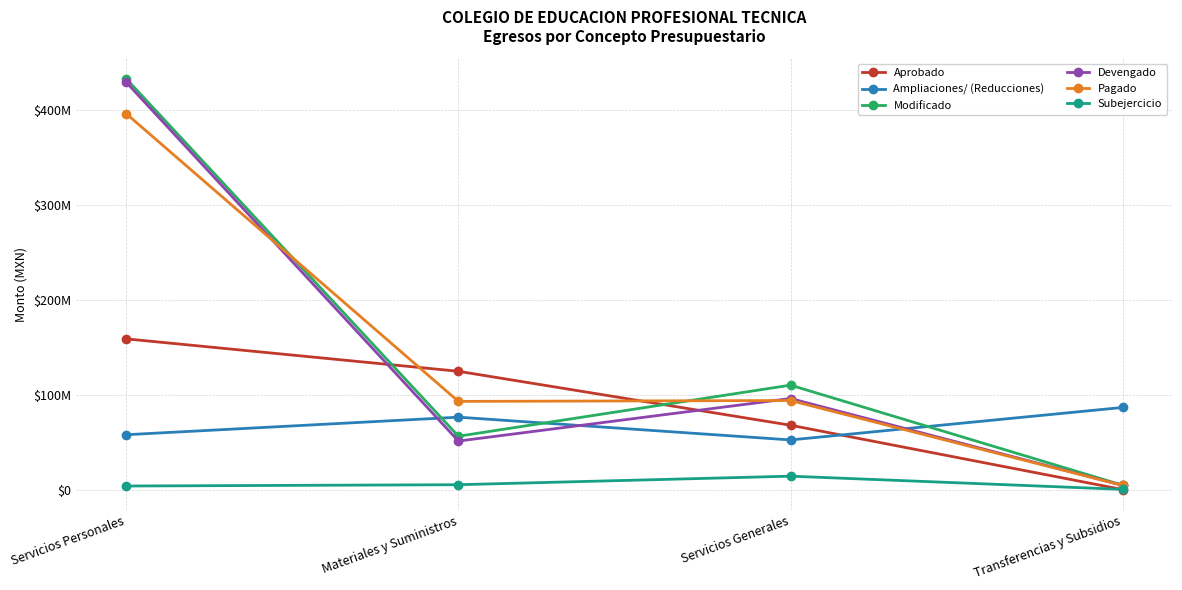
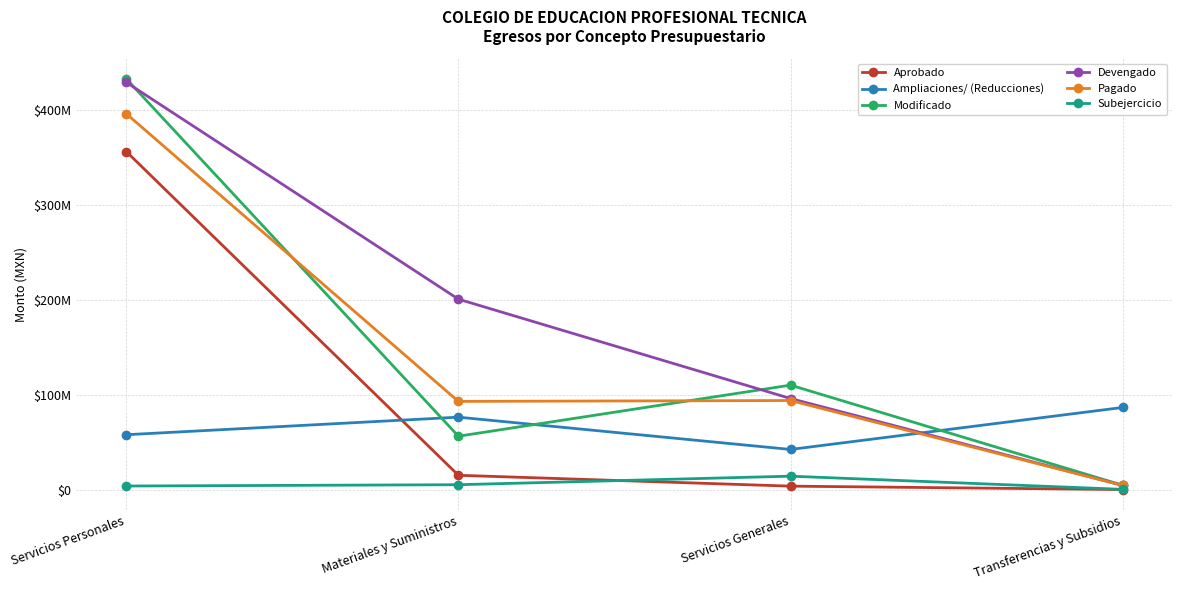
Aprobado, Servicios Personales: $160000000 -> $360000000
Aprobado, Materiales y Suministros: $120000000 -> $20000000
Devengado, Materiales y Suministros: $50000000 -> $200000000
Aprobado, Servicios Generales: $70000000 -> $0
Ampliaciones/ (Reducciones), Servicios Generales: $50000000 -> $40000000
